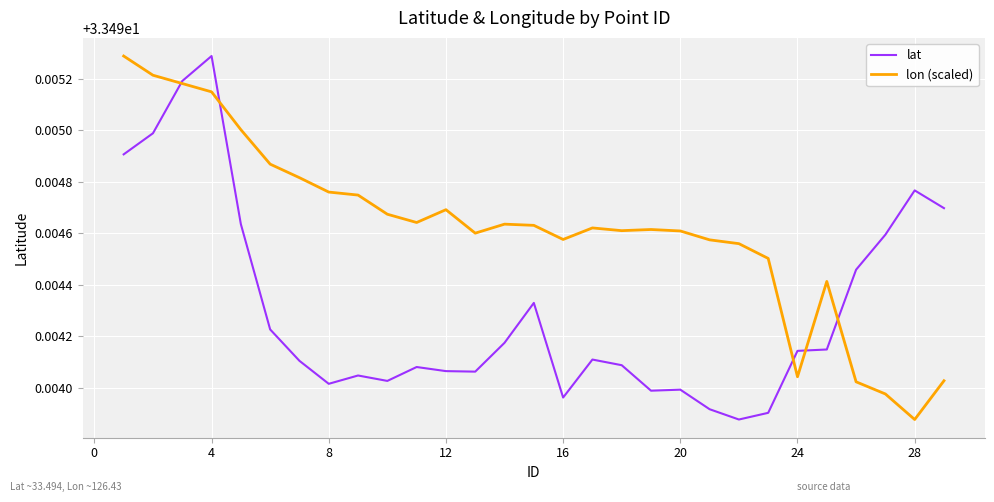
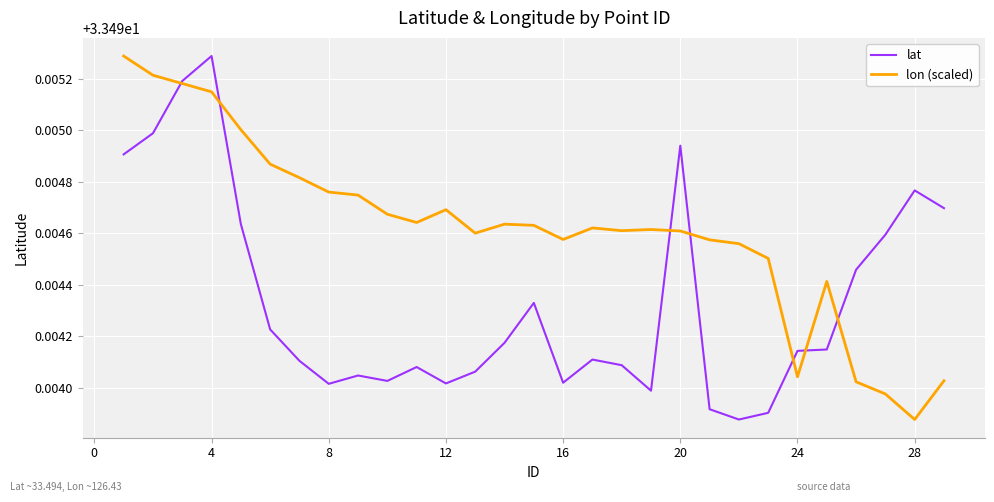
lat, 12: 33.49406 -> 33.49402
lat, 16: 33.49396 -> 33.49402
lat, 20: 33.49399 -> 33.49494
